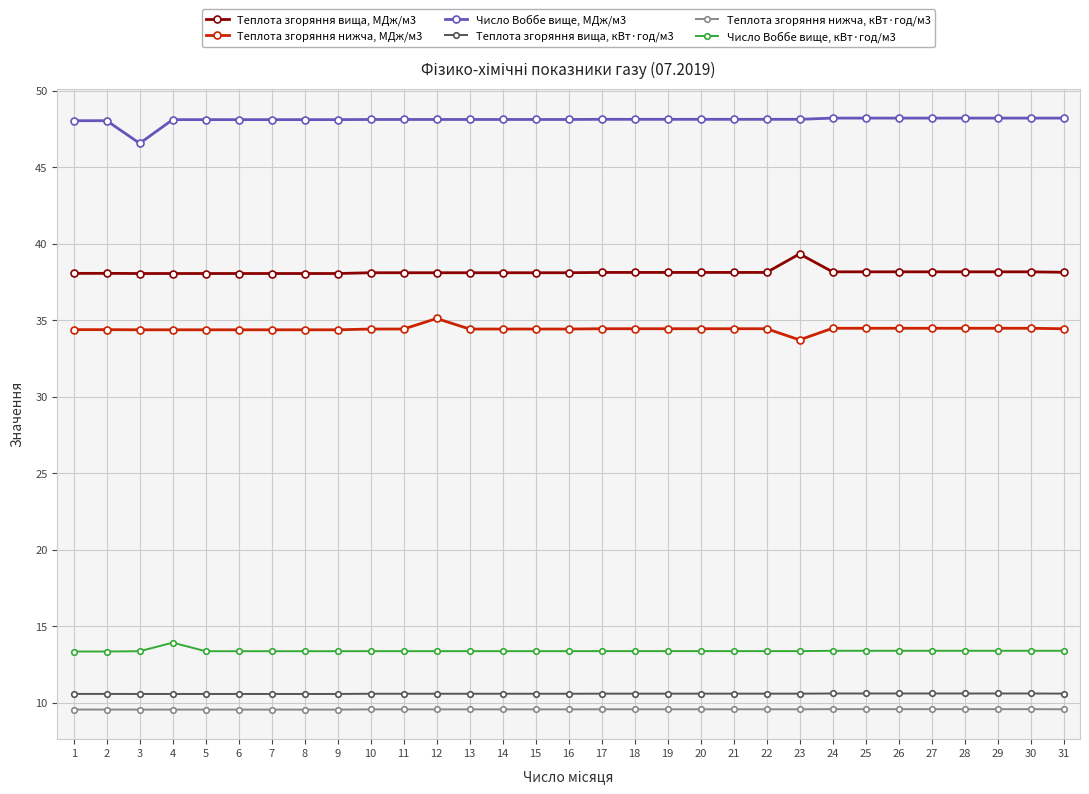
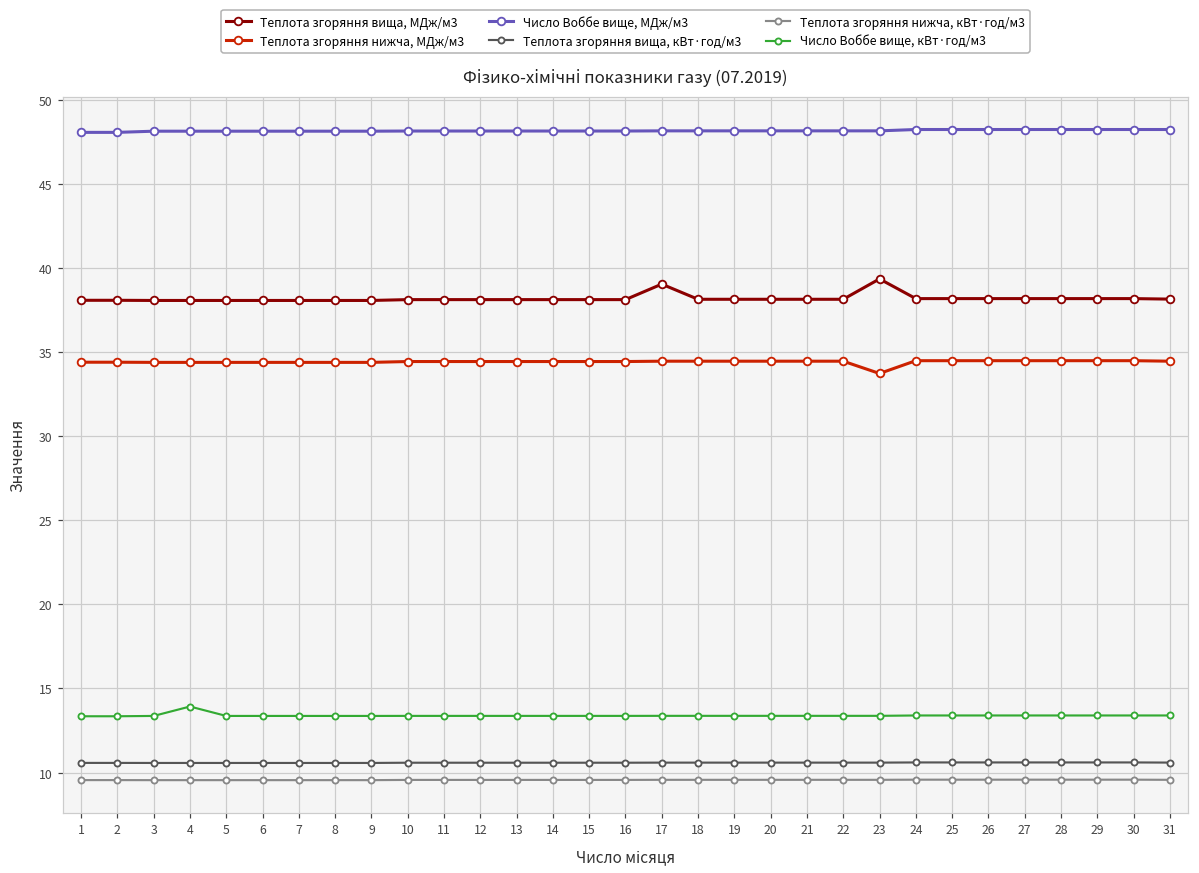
Число Воббе вище, МДж/м3, 3: 46.6 -> 48.1
Теплота згоряння нижча, МДж/м3, 12: 35.1 -> 34.4
Теплота згоряння вища, МДж/м3, 17: 38.1 -> 39.0
